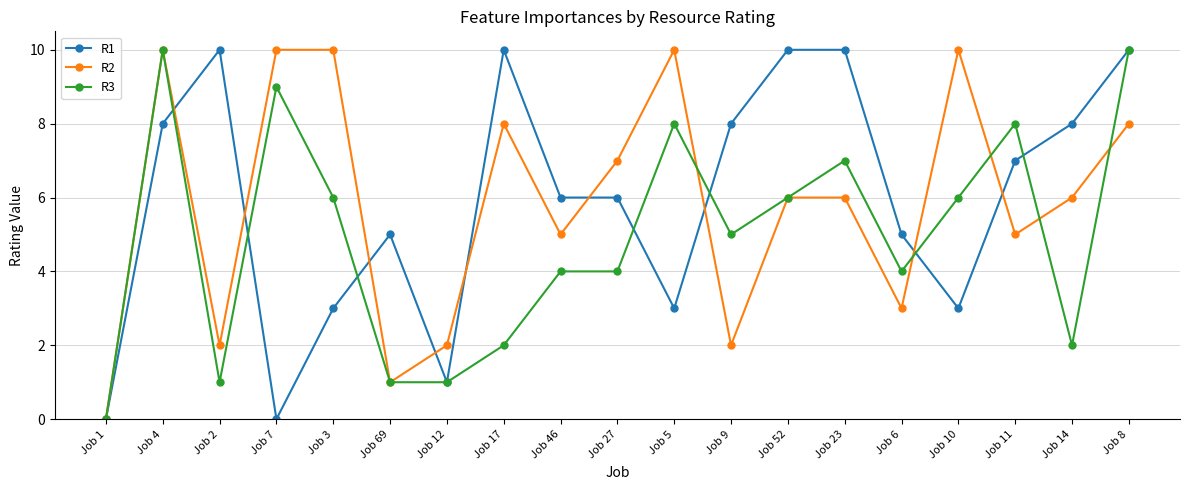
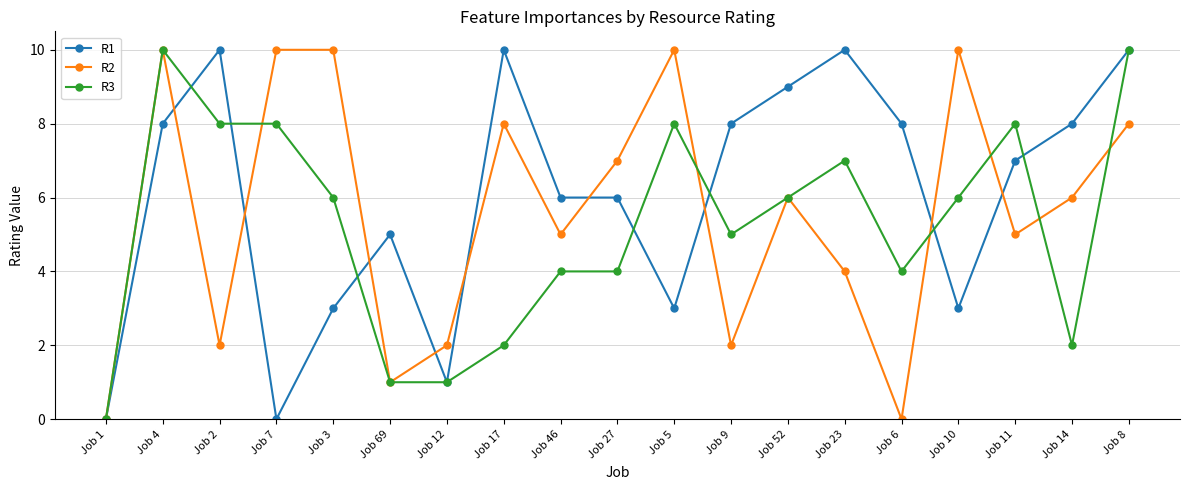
R3, Job 2: 1 -> 8
R3, Job 7: 9 -> 8
R1, Job 52: 10 -> 9
R2, Job 23: 6 -> 4
R1, Job 6: 5 -> 8
R2, Job 6: 3 -> 0
